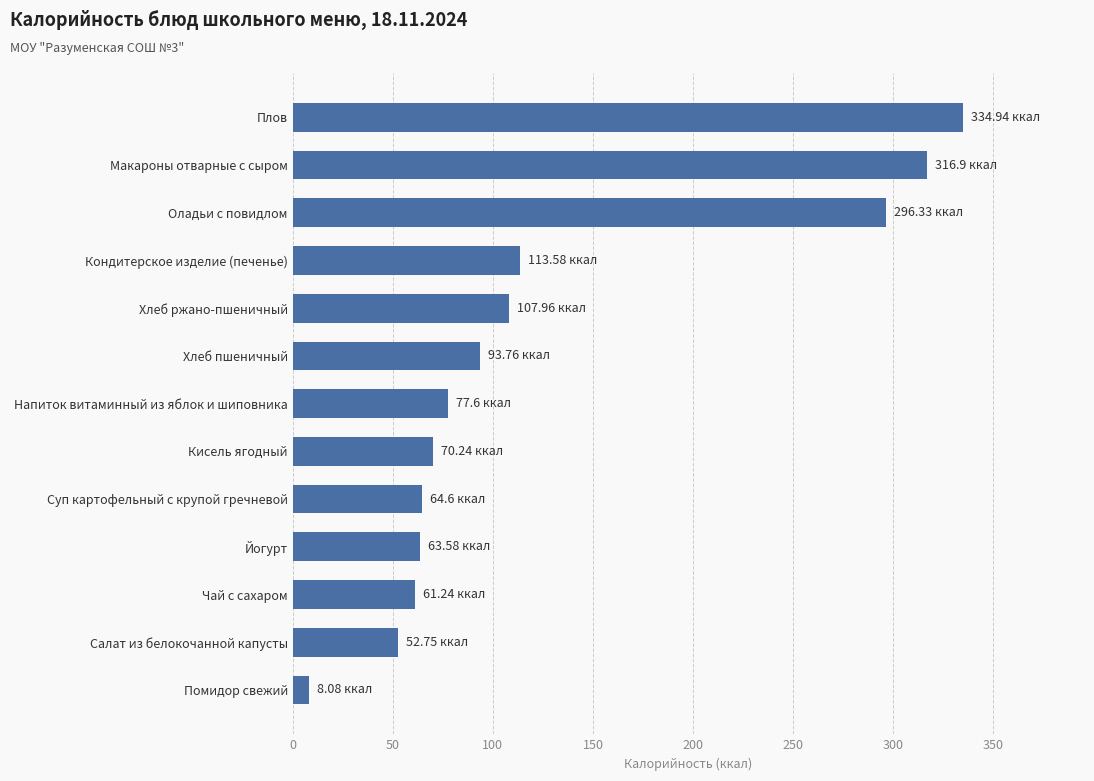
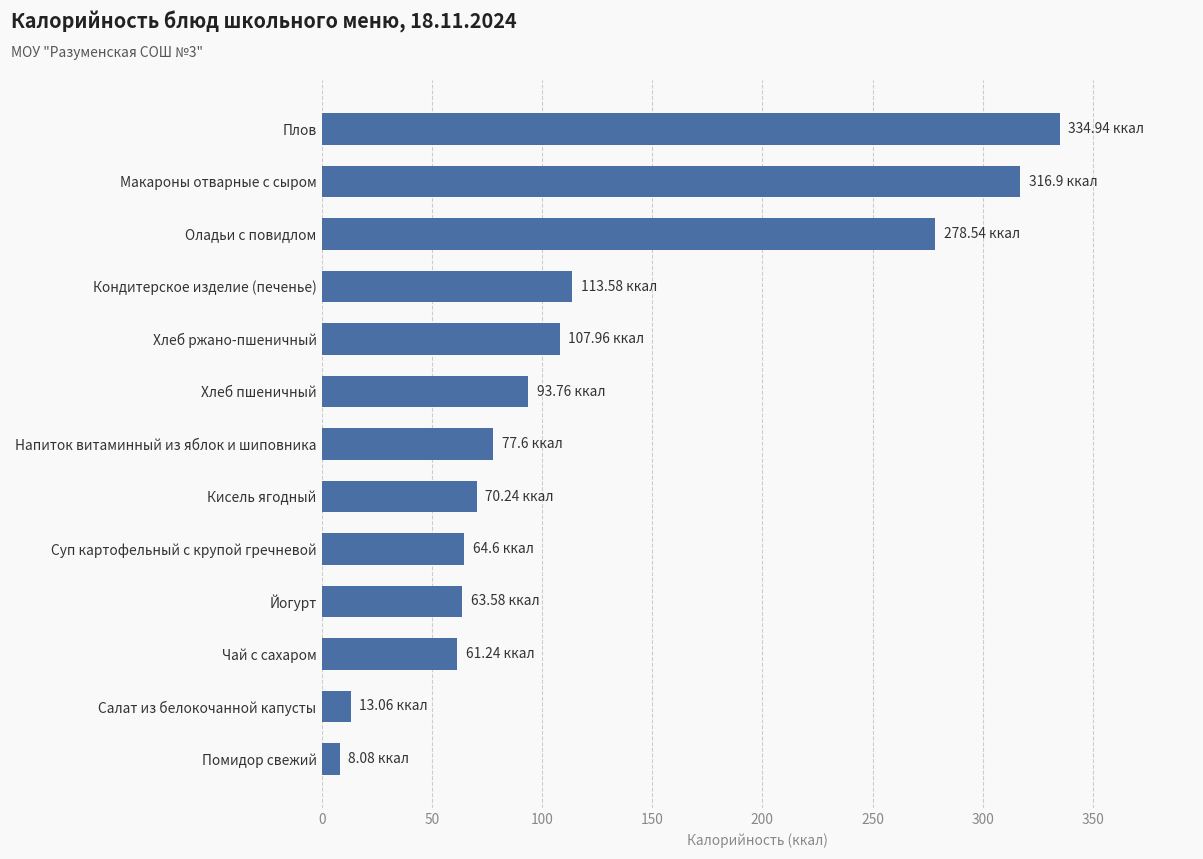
Оладьи с повидлом: 296.33 -> 278.54
Салат из белокочанной капусты: 52.75 -> 13.06
